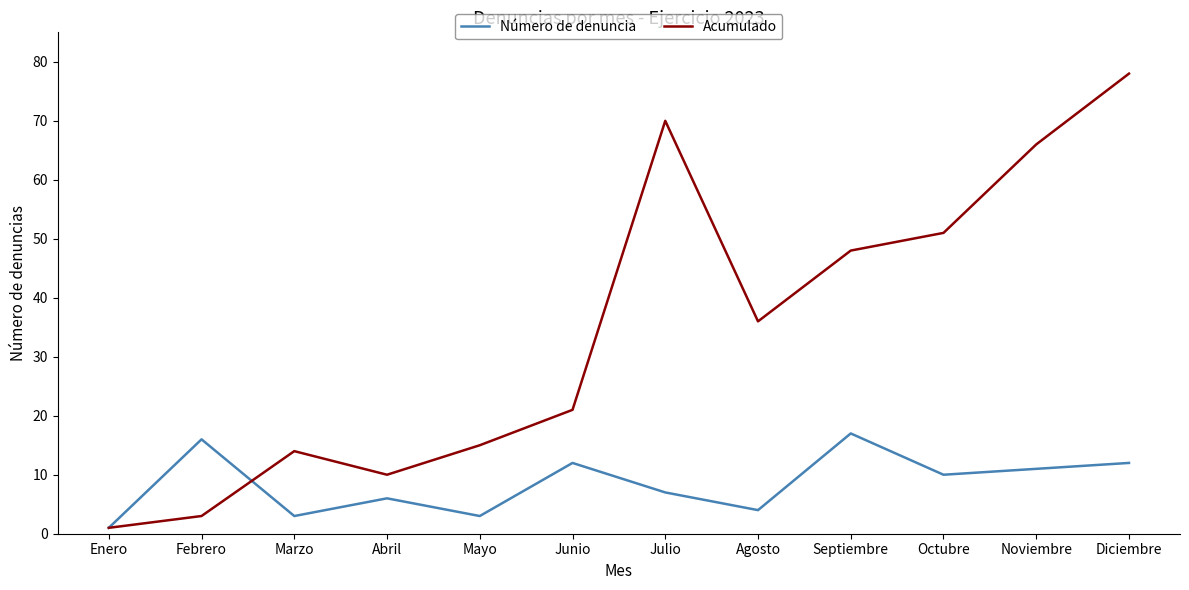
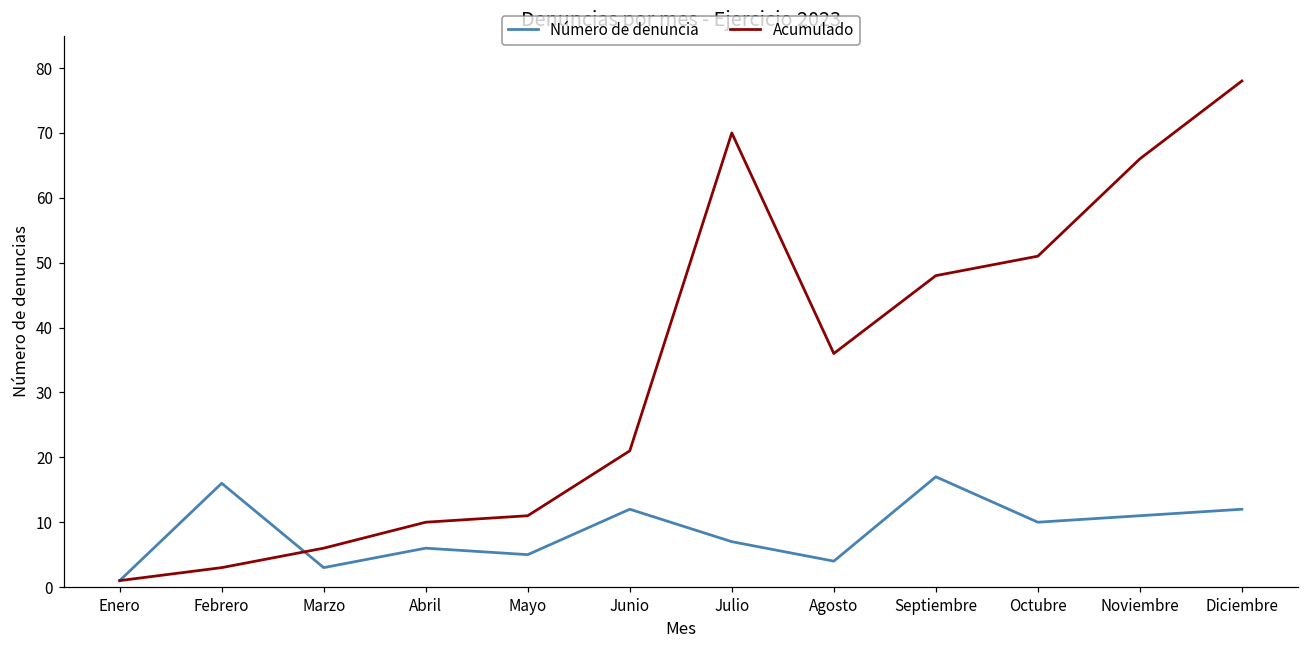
Acumulado, Marzo: 14 -> 6
Número de denuncia, Mayo: 3 -> 5
Acumulado, Mayo: 15 -> 11
